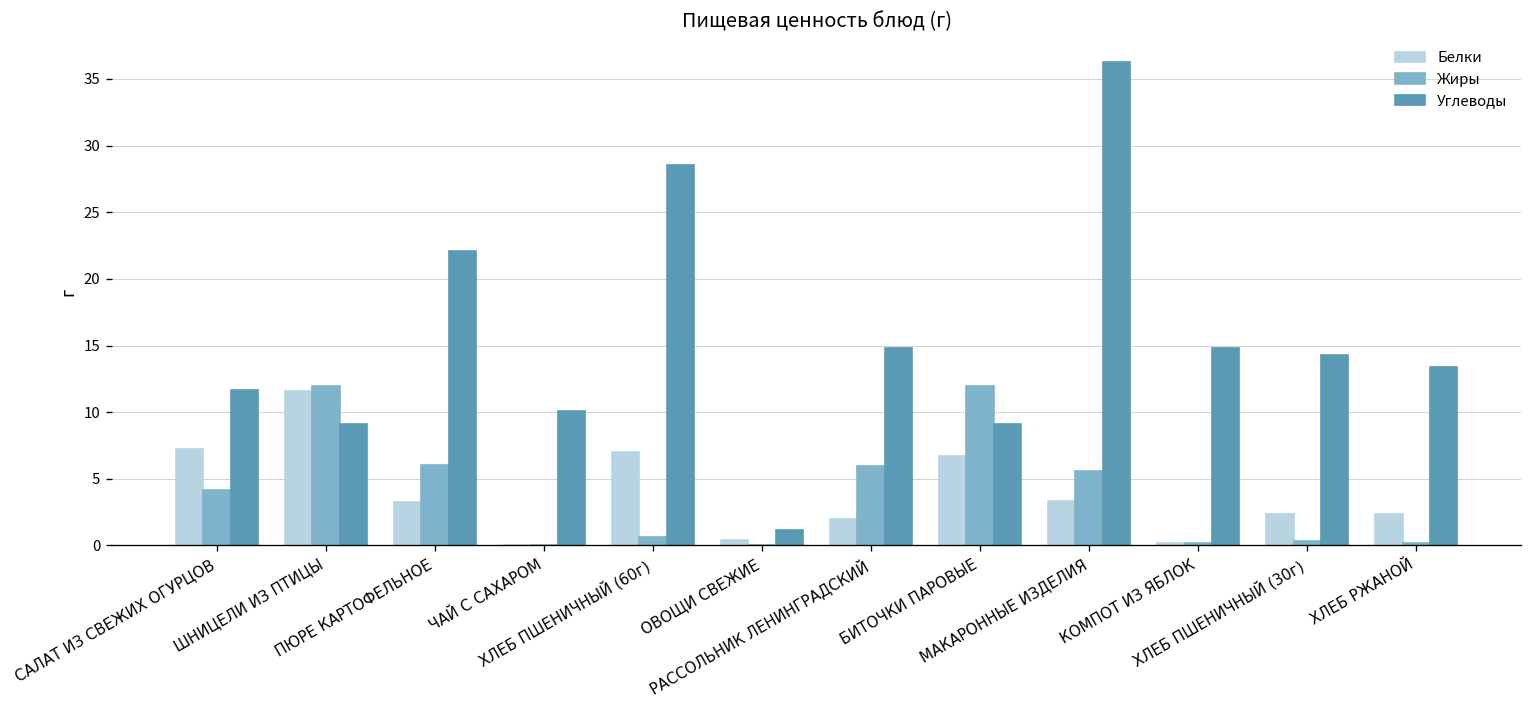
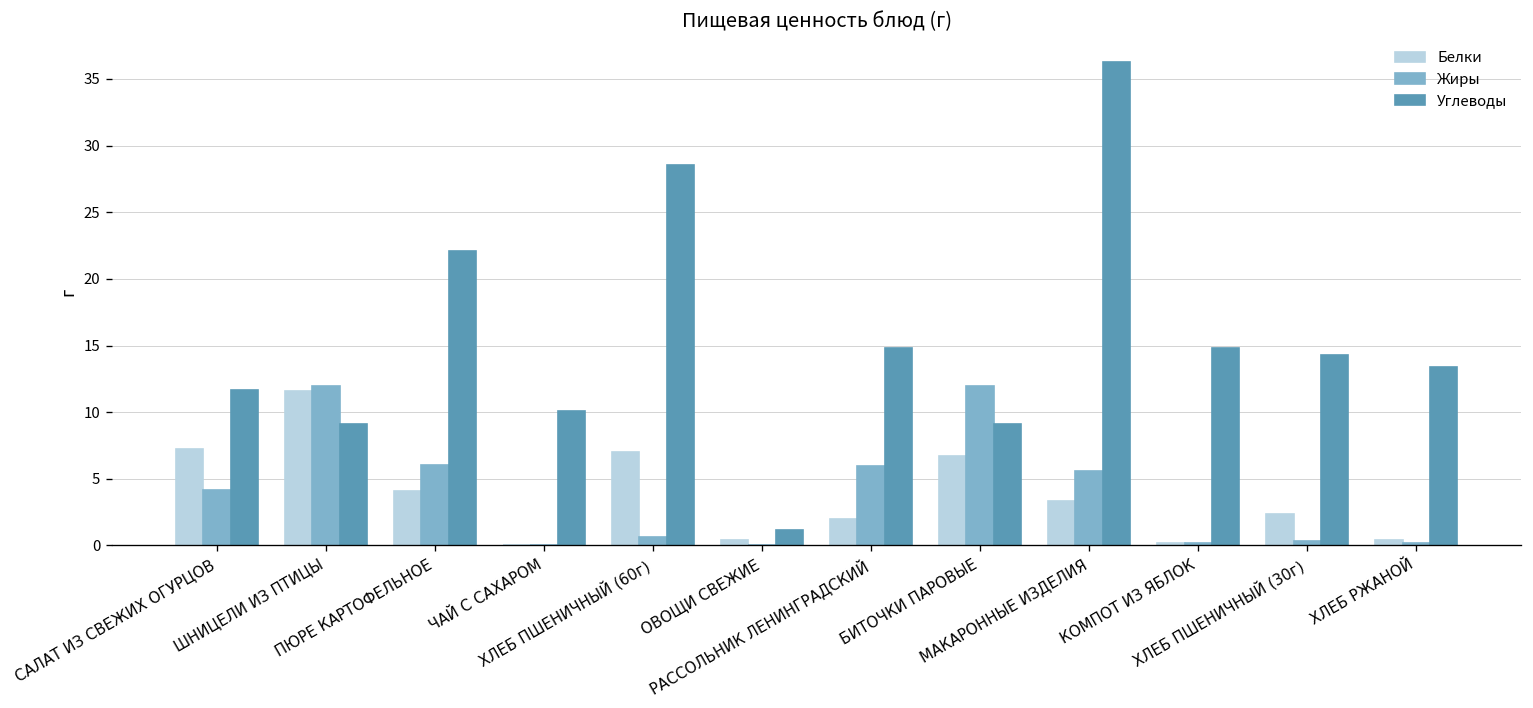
Белки, ПЮРЕ КАРТОФЕЛЬНОЕ: 3.3 -> 4.1
Белки, ХЛЕБ РЖАНОЙ: 2.4 -> 0.4
